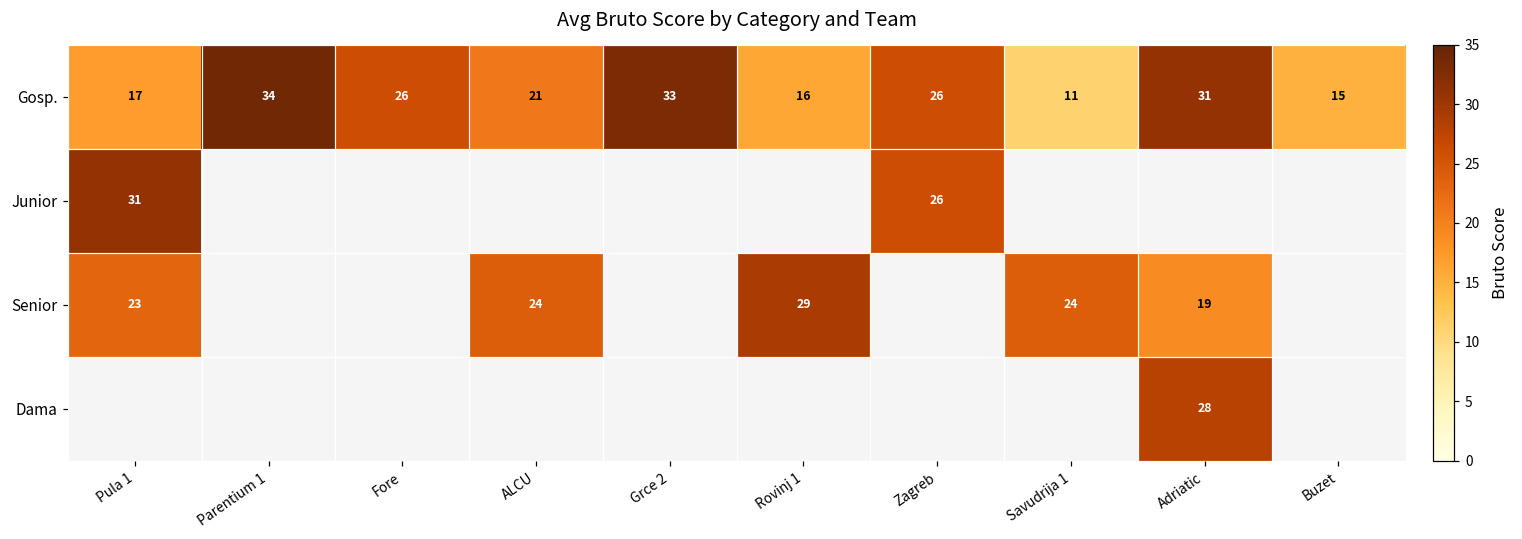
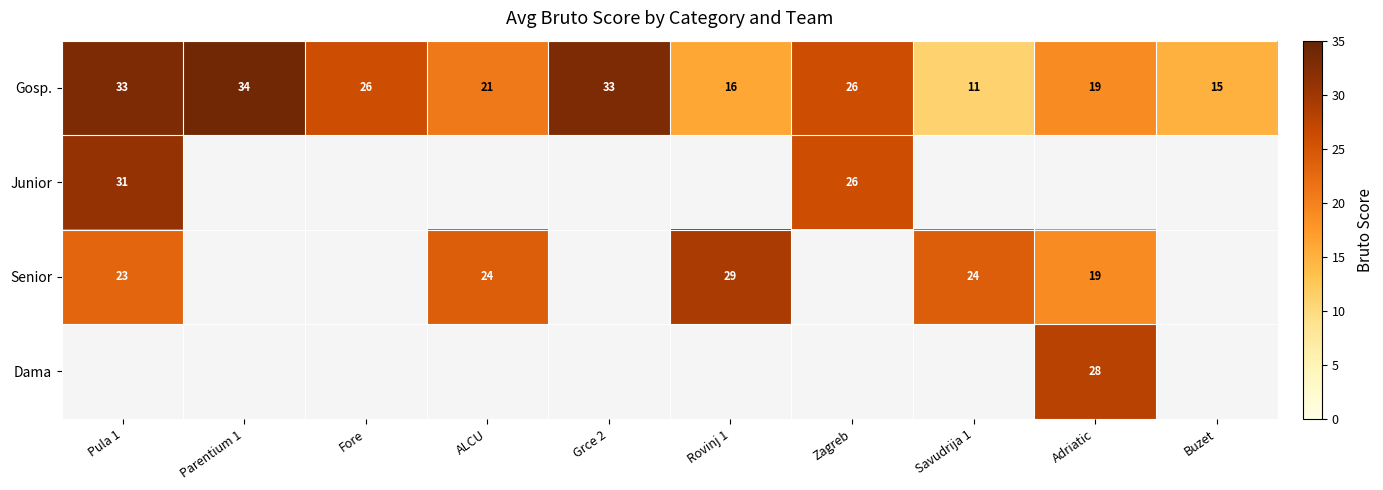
Gosp., Pula 1: 17 -> 33
Gosp., Adriatic: 31 -> 19
